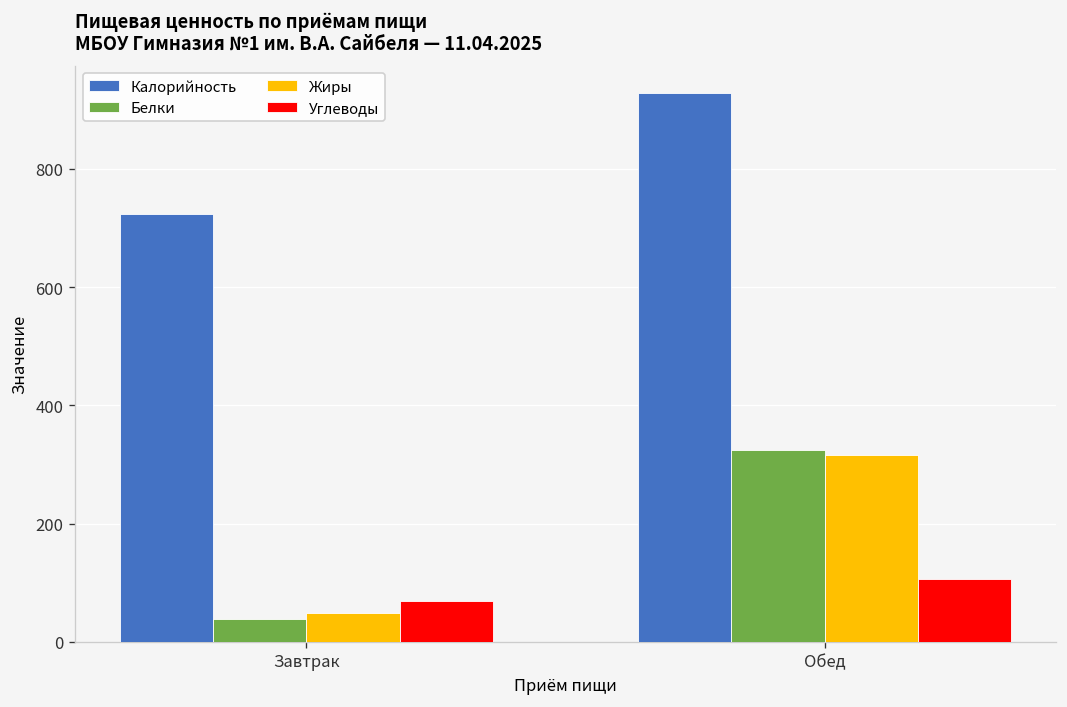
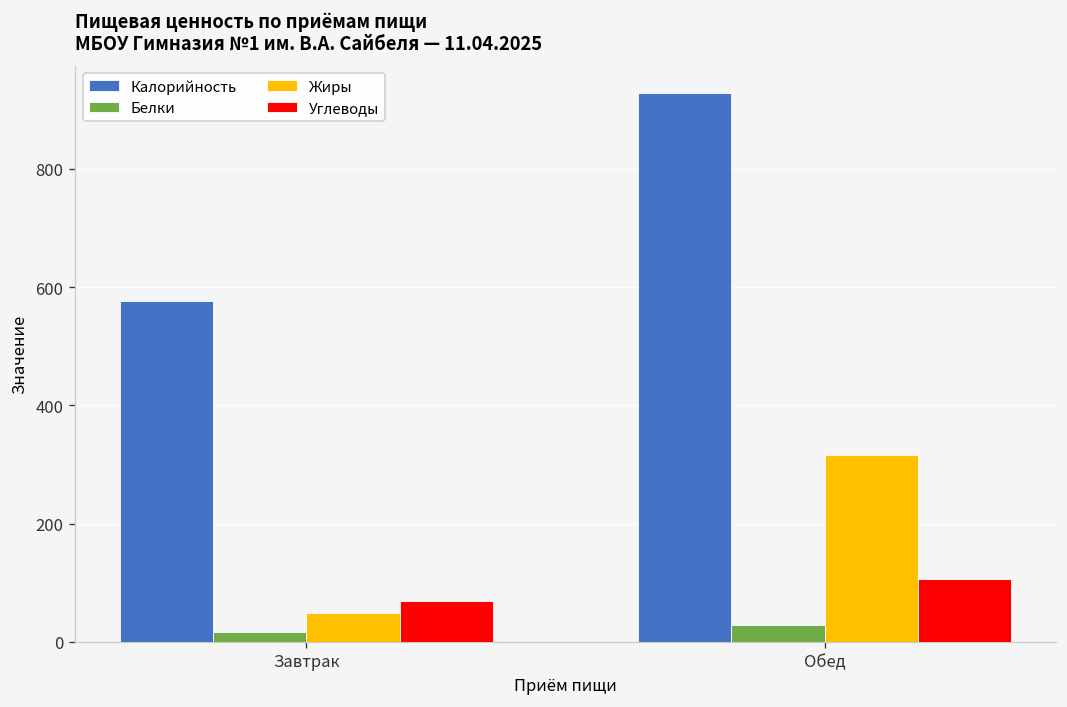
Калорийность, Завтрак: 720 -> 580
Белки, Завтрак: 40 -> 20
Белки, Обед: 320 -> 30
